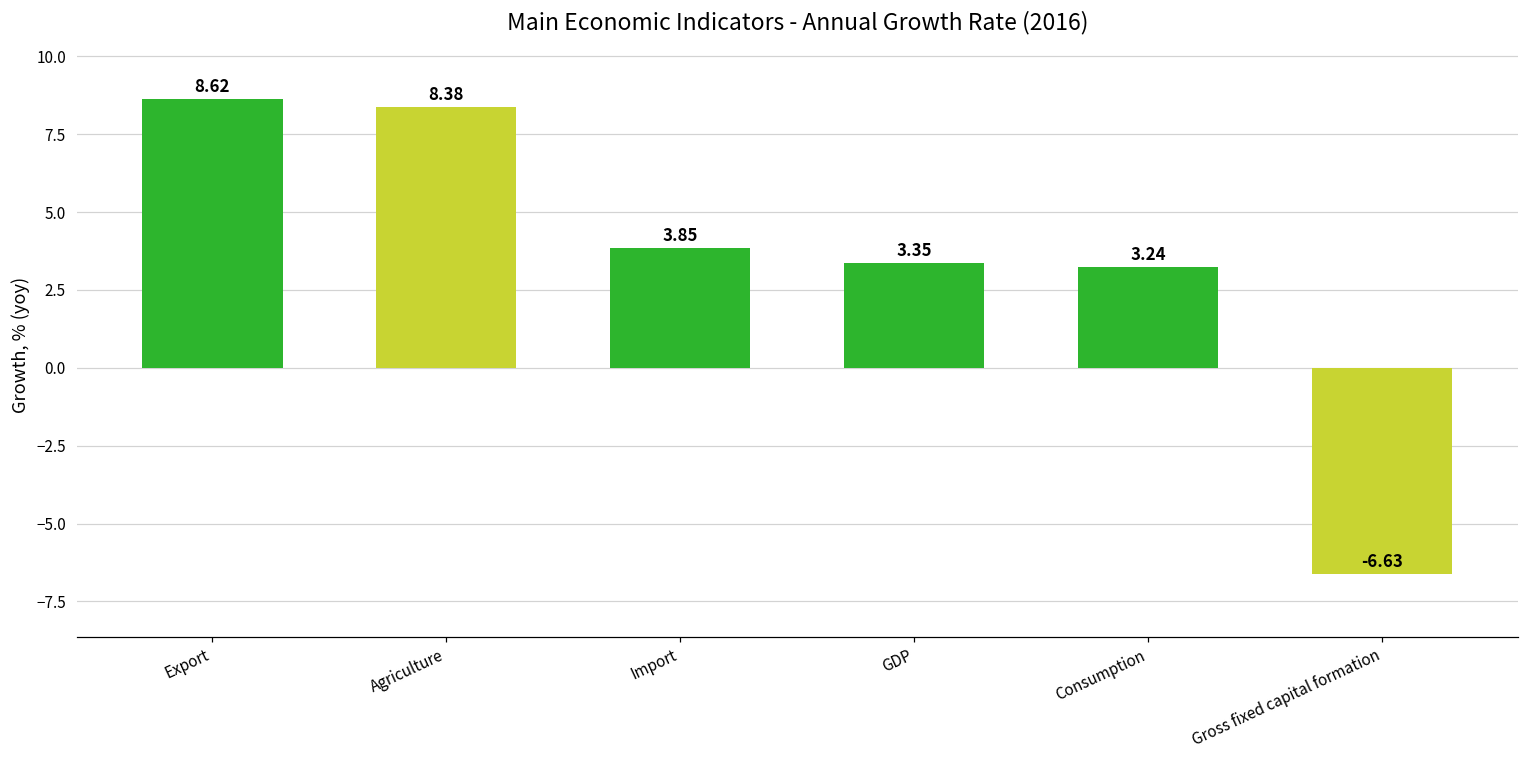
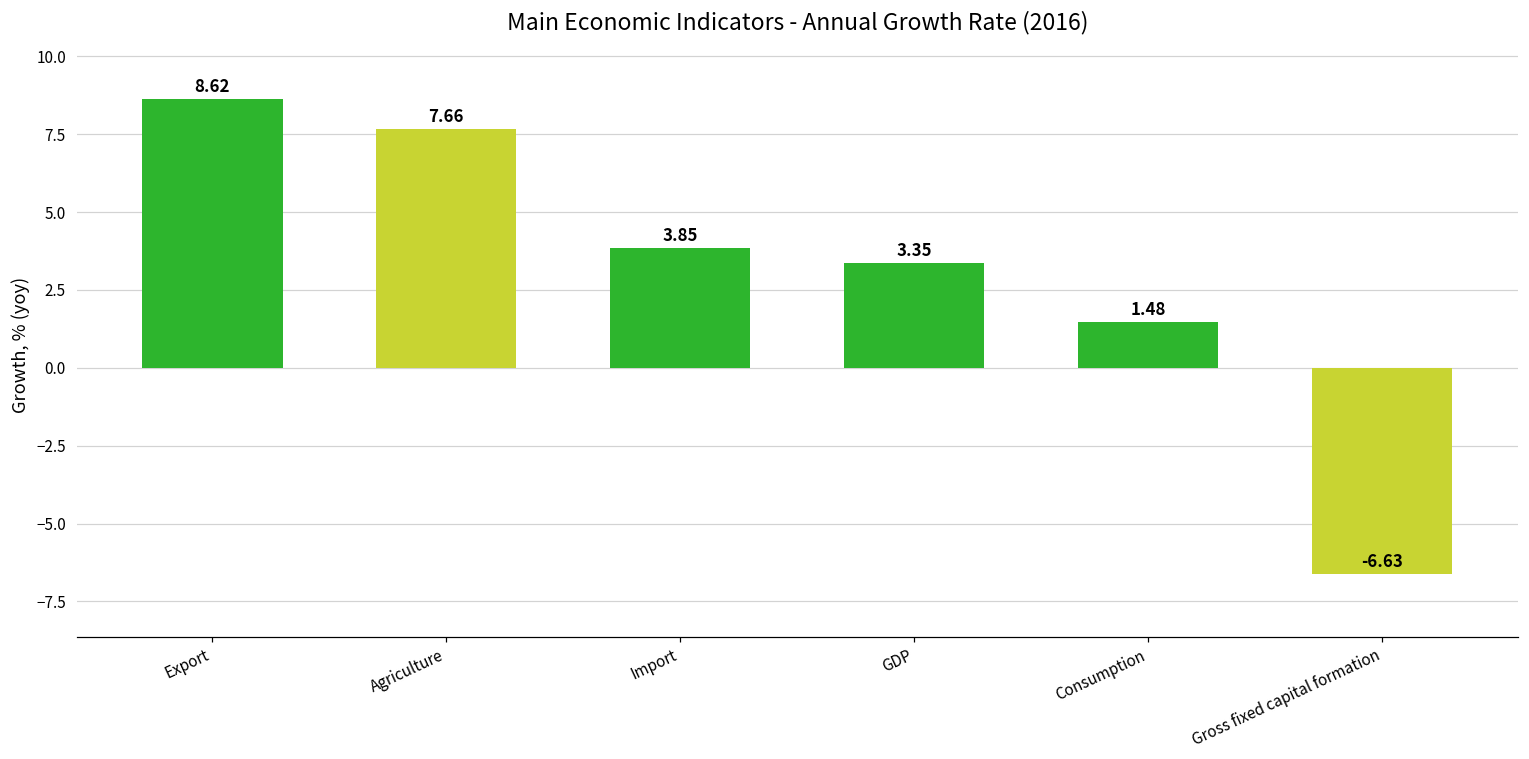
Agriculture: 8.38 -> 7.66
Consumption: 3.24 -> 1.48
